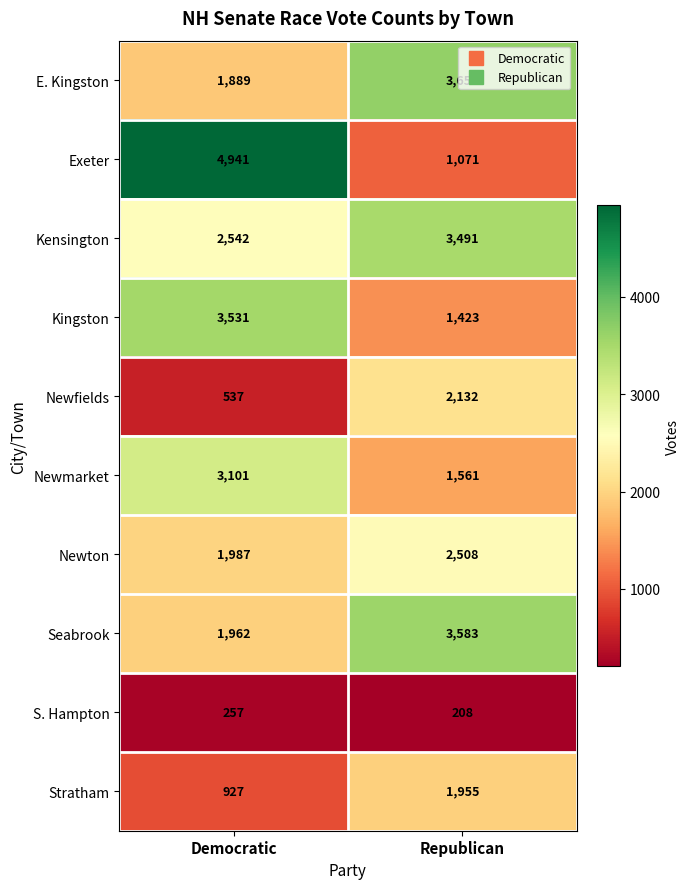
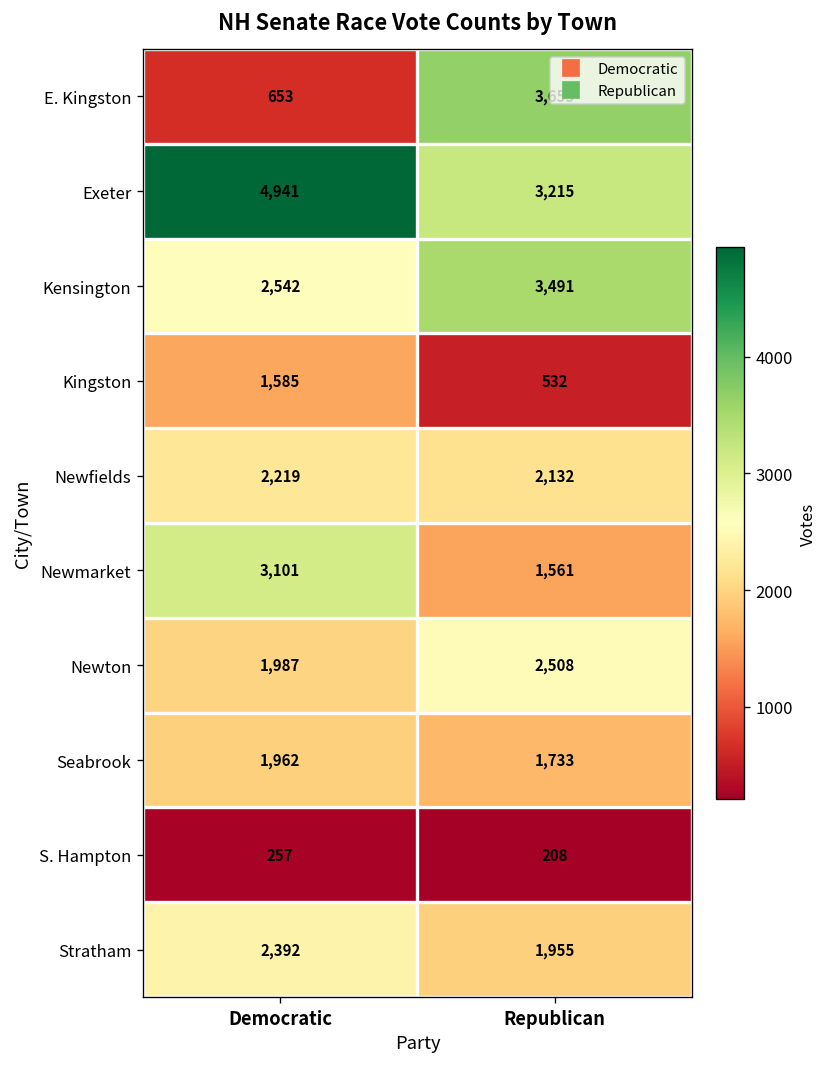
E. Kingston, Democratic: 1,889 -> 653
Exeter, Republican: 1,071 -> 3,215
Kingston, Democratic: 3,531 -> 1,585
Kingston, Republican: 1,423 -> 532
Newfields, Democratic: 537 -> 2,219
Seabrook, Republican: 3,583 -> 1,733
Stratham, Democratic: 927 -> 2,392
